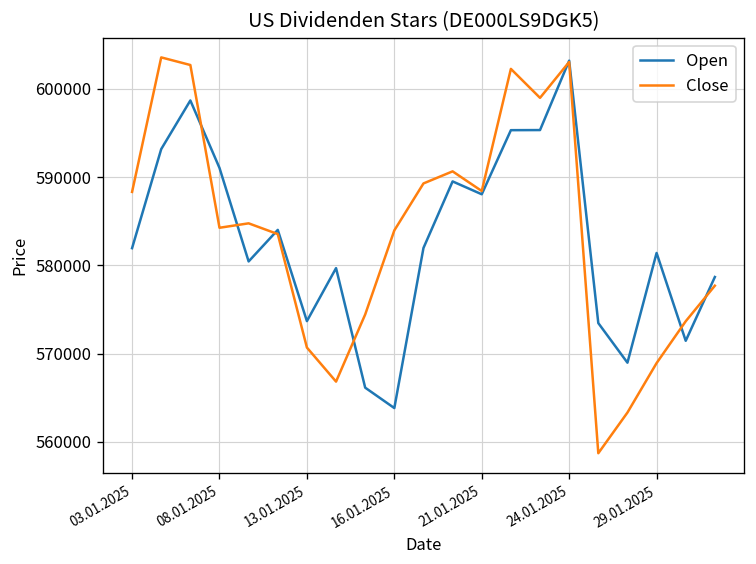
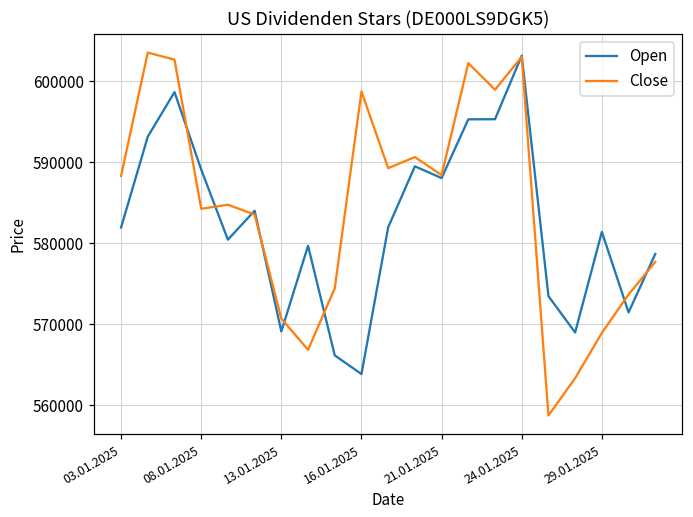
Open, 08.01.2025: 591000 -> 589000
Open, 13.01.2025: 574000 -> 569000
Close, 16.01.2025: 584000 -> 599000
